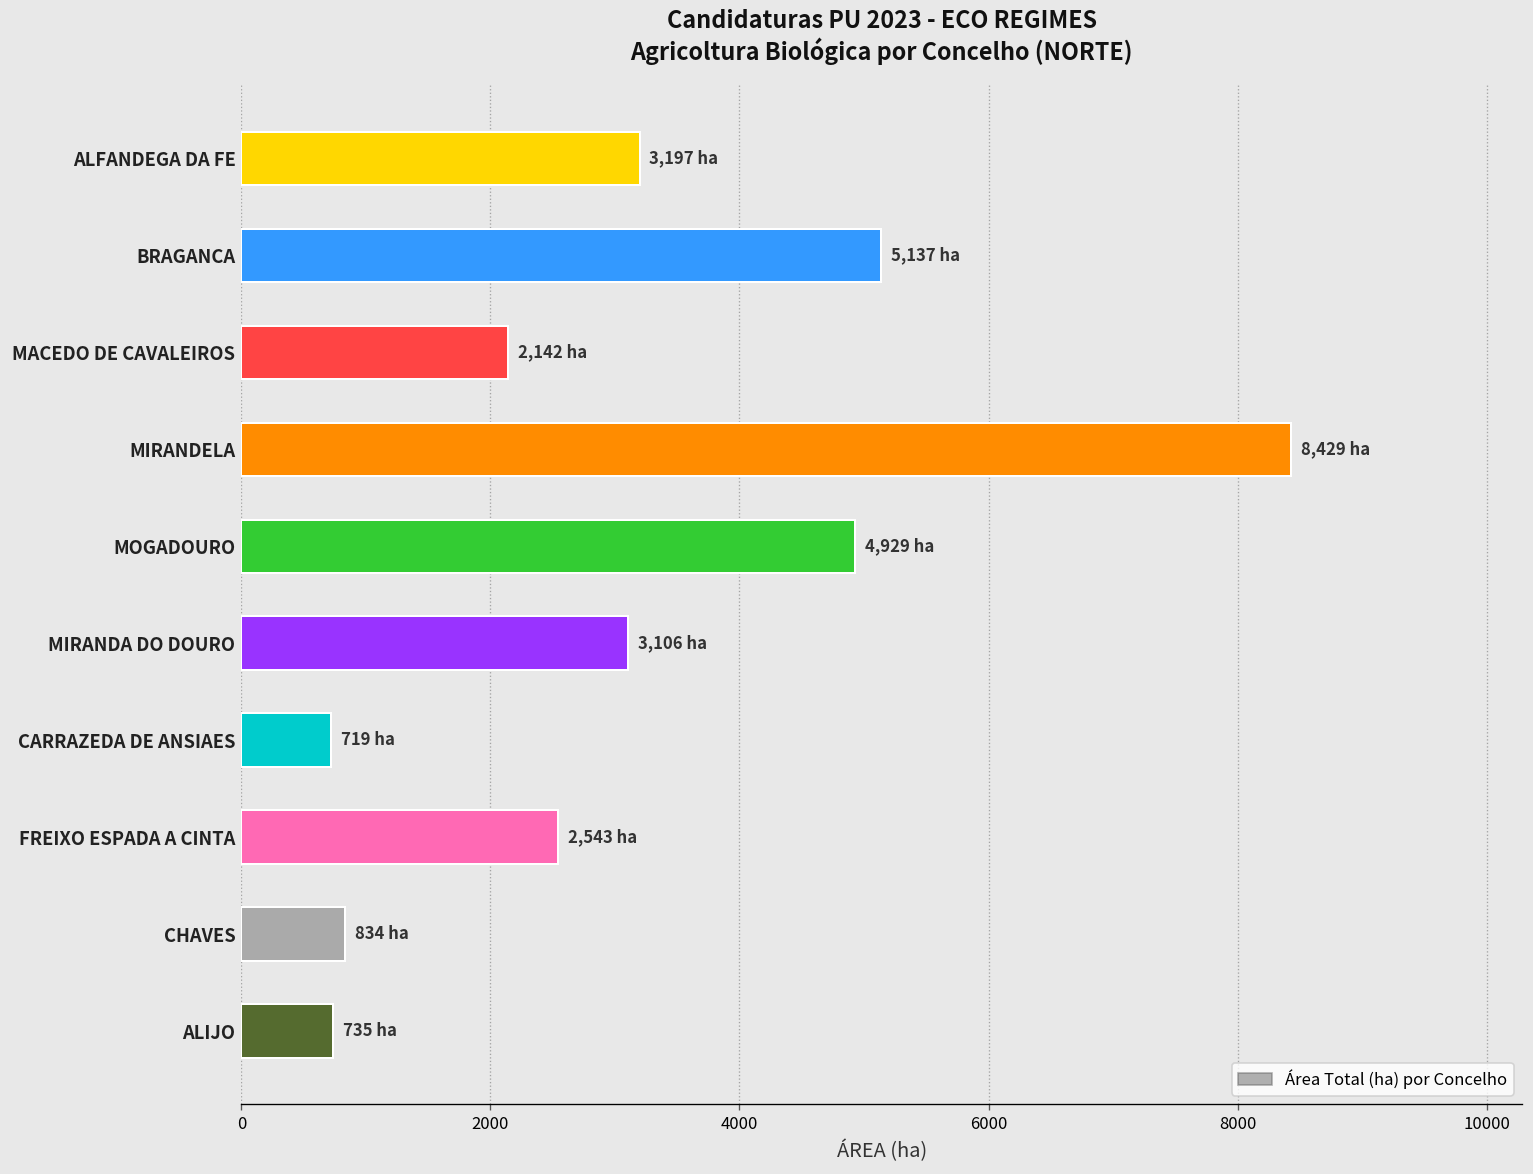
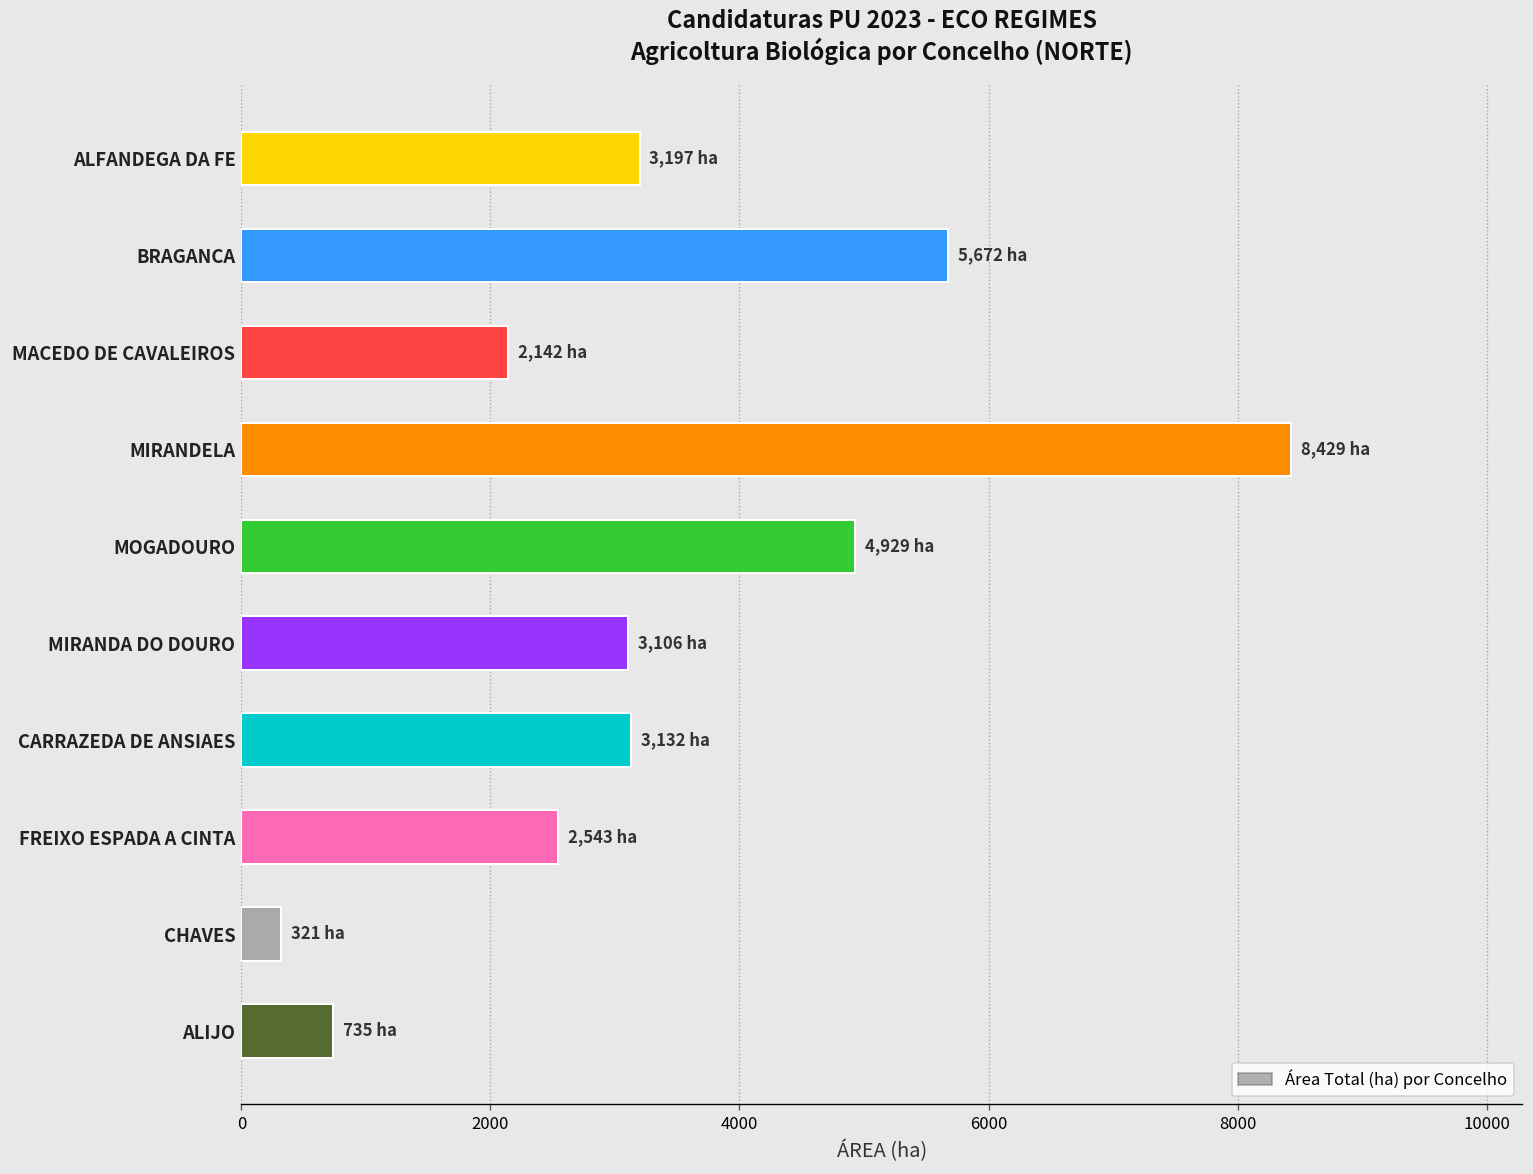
BRAGANCA: 5,137 -> 5,672
CARRAZEDA DE ANSIAES: 719 -> 3,132
CHAVES: 834 -> 321
